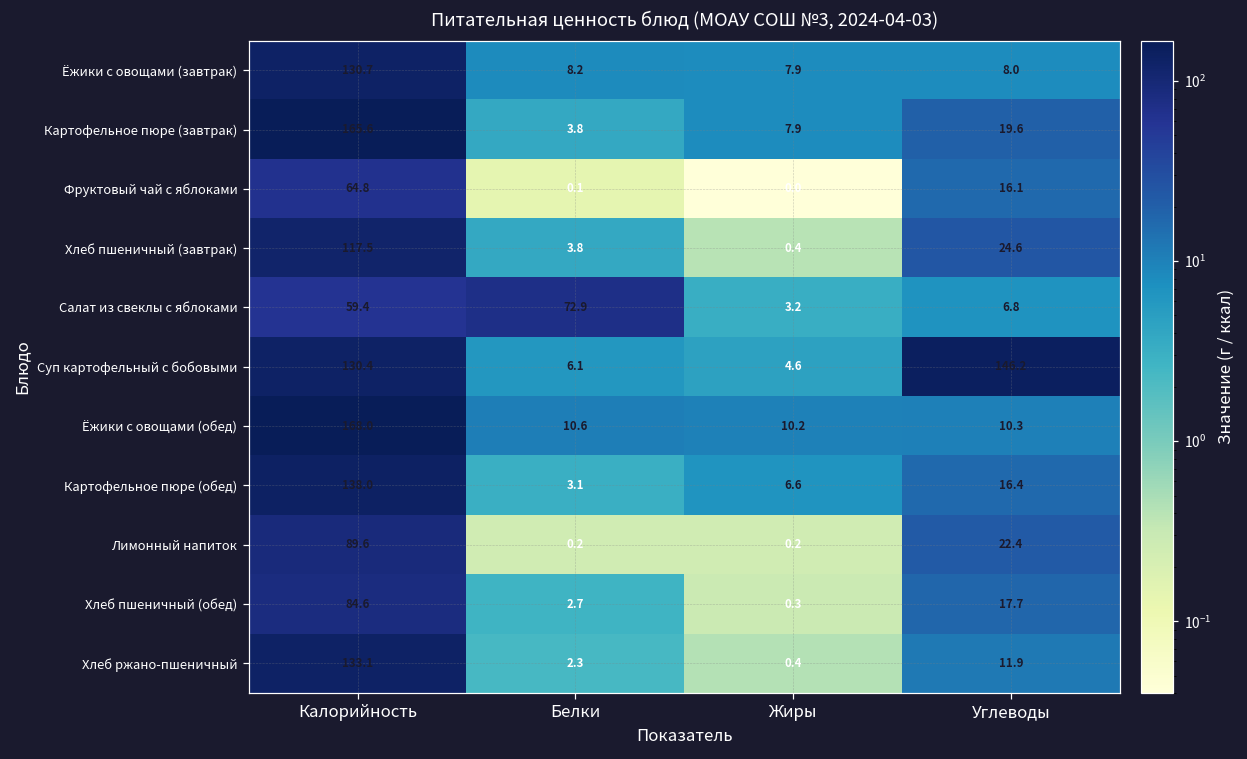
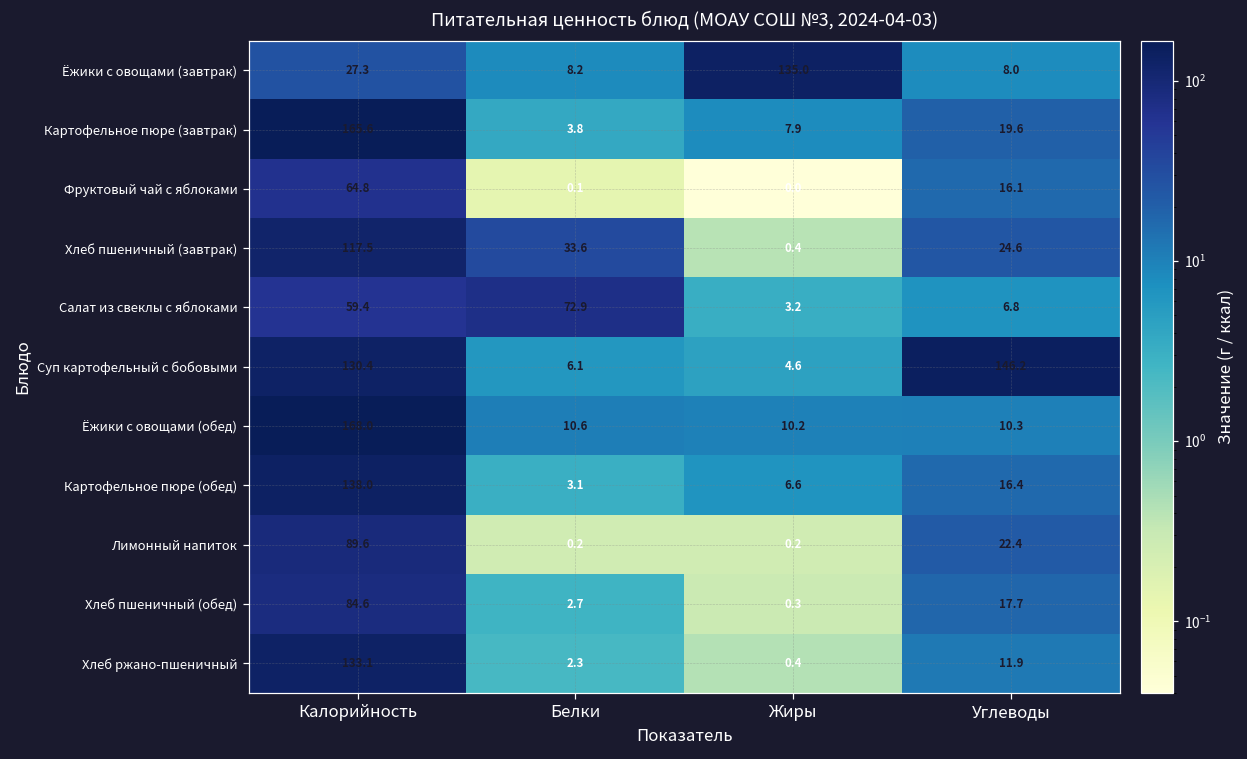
Ёжики с овощами (завтрак), Калорийность: 130.7 -> 27.3
Ёжики с овощами (завтрак), Жиры: 7.9 -> 135.0
Хлеб пшеничный (завтрак), Белки: 3.8 -> 33.6
